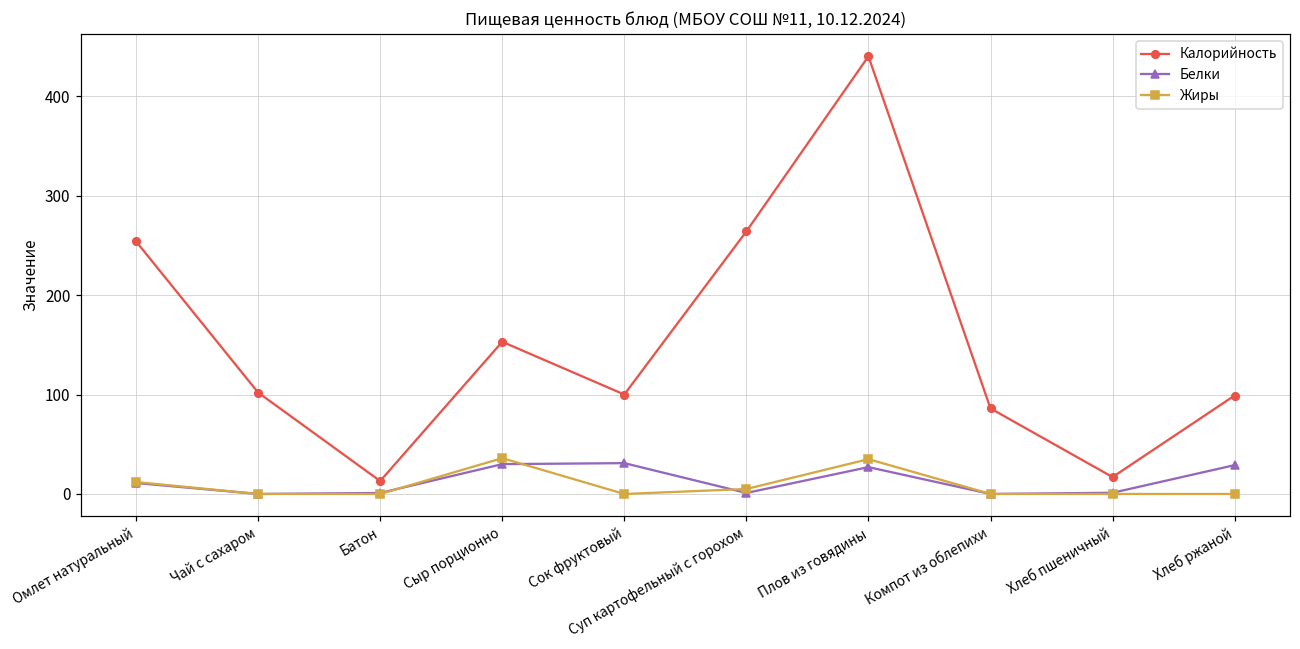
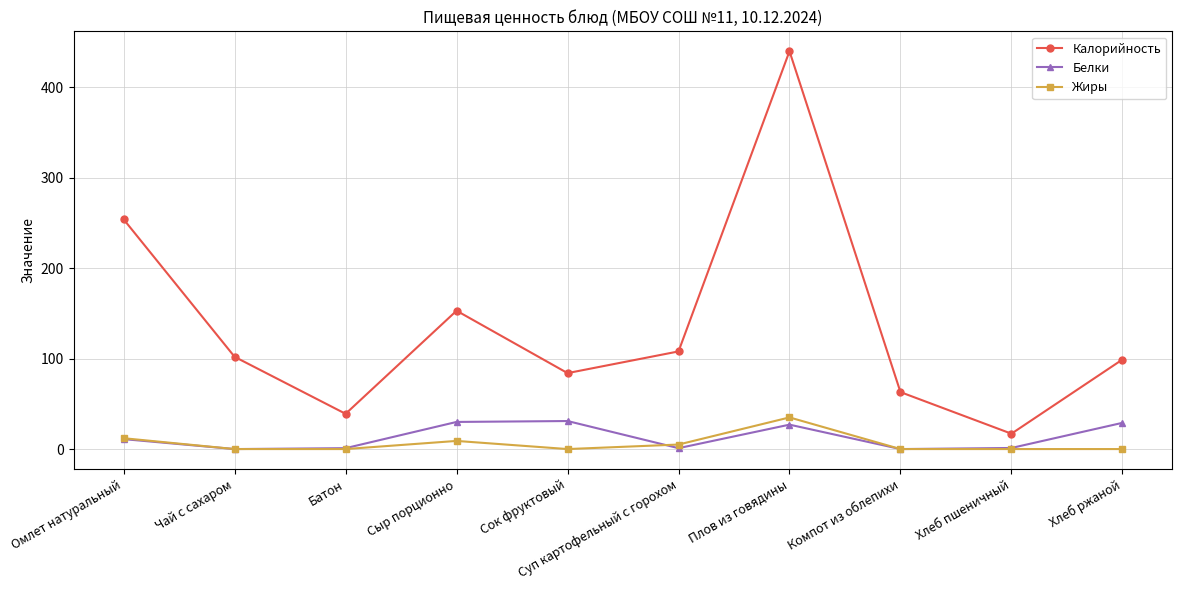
Калорийность, Батон: 10 -> 40
Жиры, Сыр порционно: 40 -> 10
Калорийность, Сок фруктовый: 100 -> 80
Калорийность, Суп картофельный с горохом: 260 -> 110
Калорийность, Компот из облепихи: 90 -> 60
